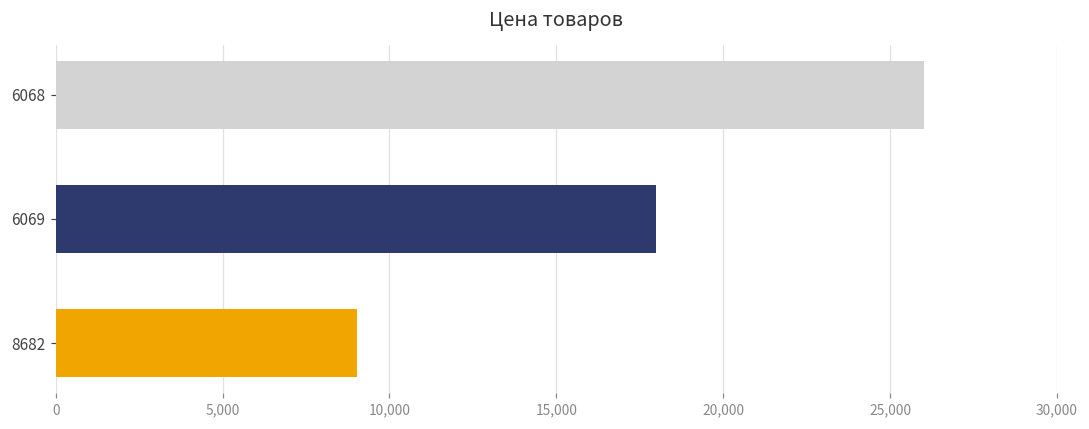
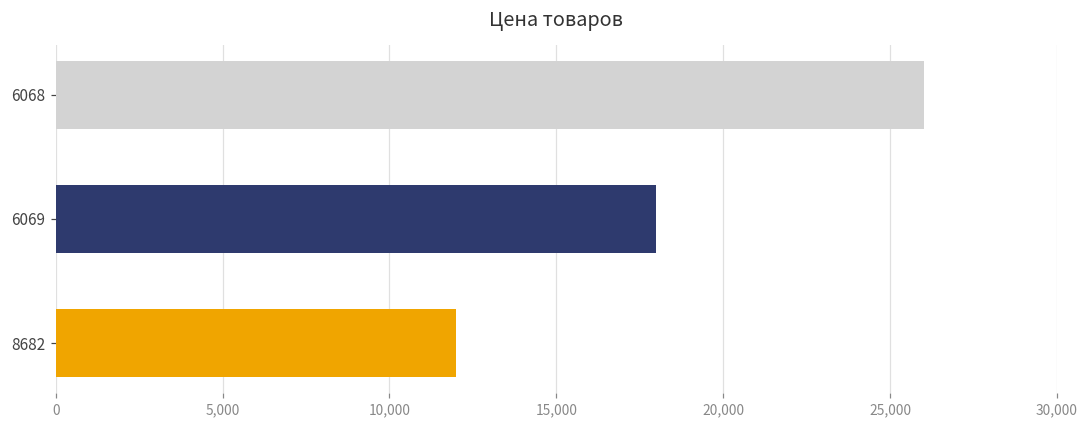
8682: 9,000 -> 12,000
